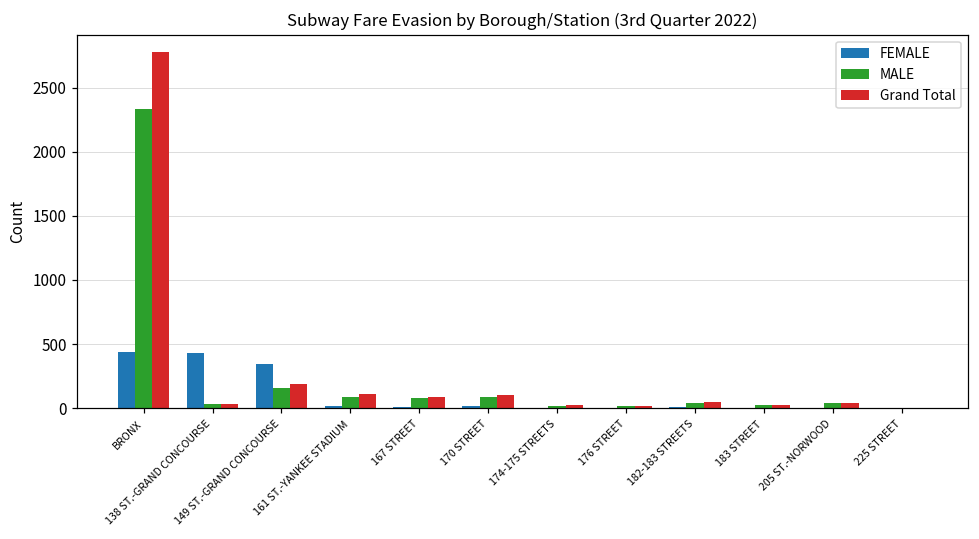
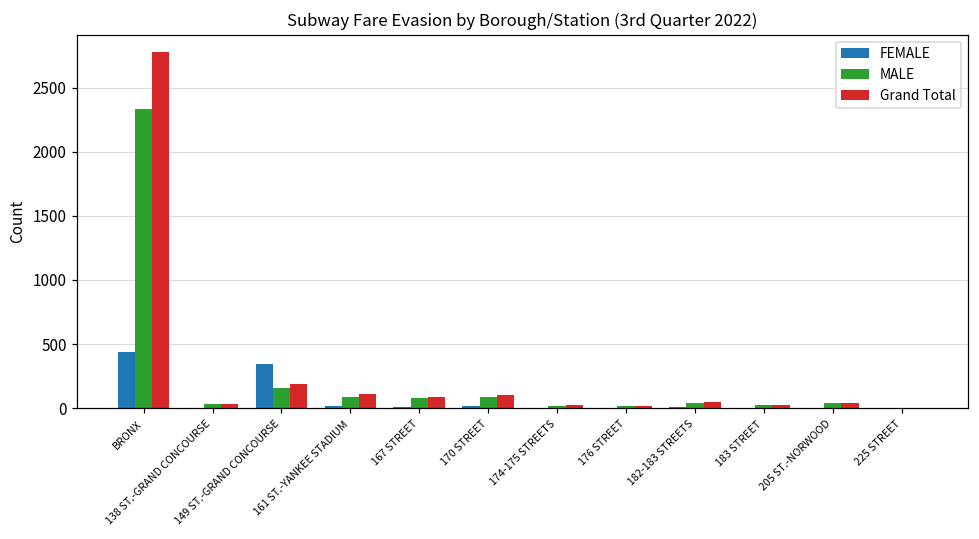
FEMALE, 138 ST.-GRAND CONCOURSE: 430 -> 0
